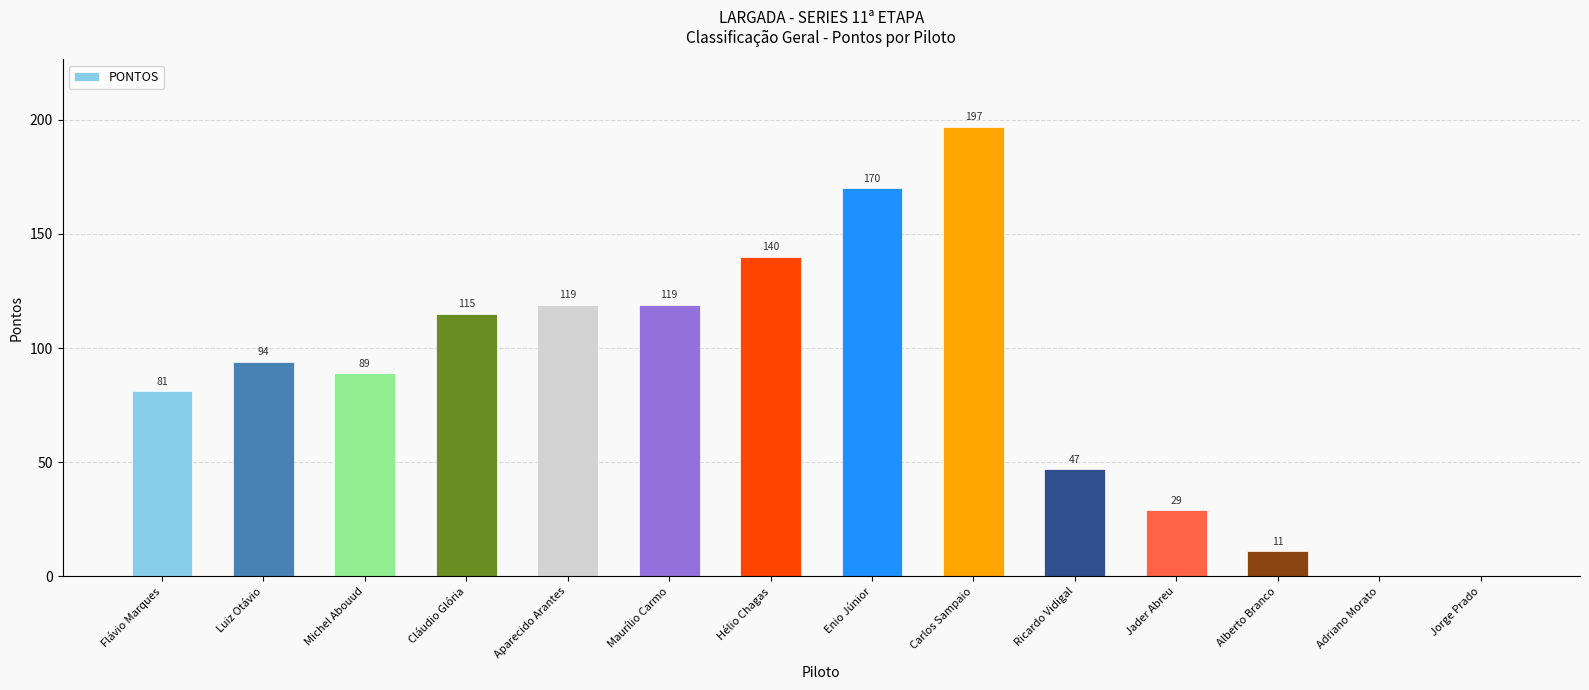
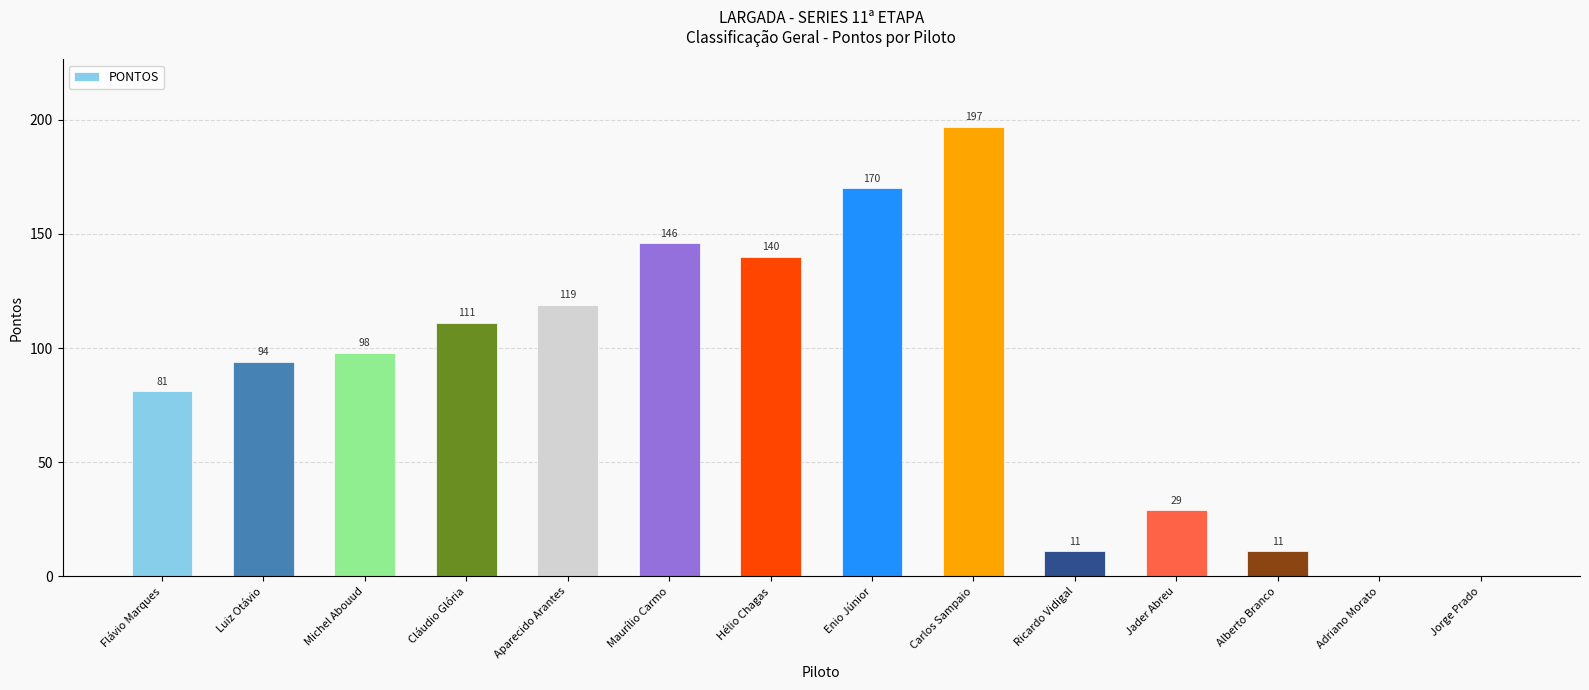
Michel Abouud: 89 -> 98
Cláudio Glória: 115 -> 111
Maurílio Carmo: 119 -> 146
Ricardo Vidigal: 47 -> 11
